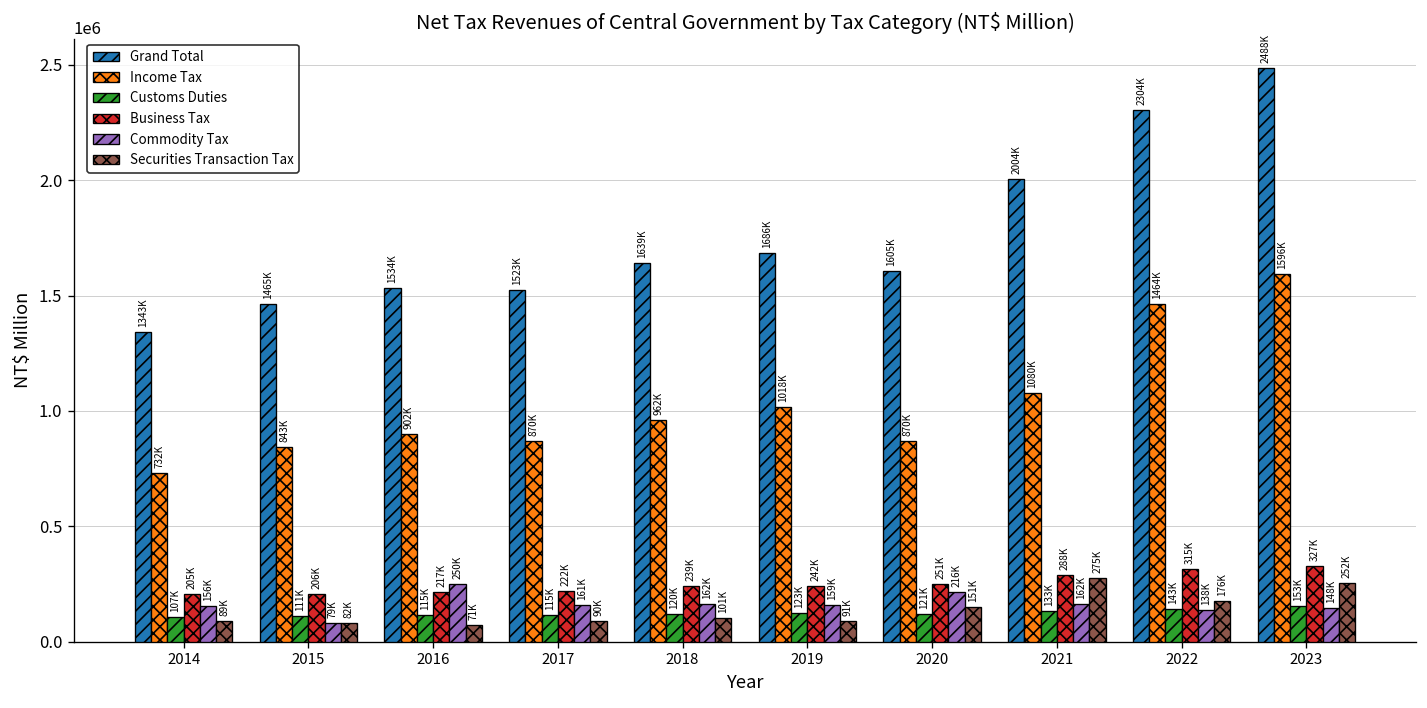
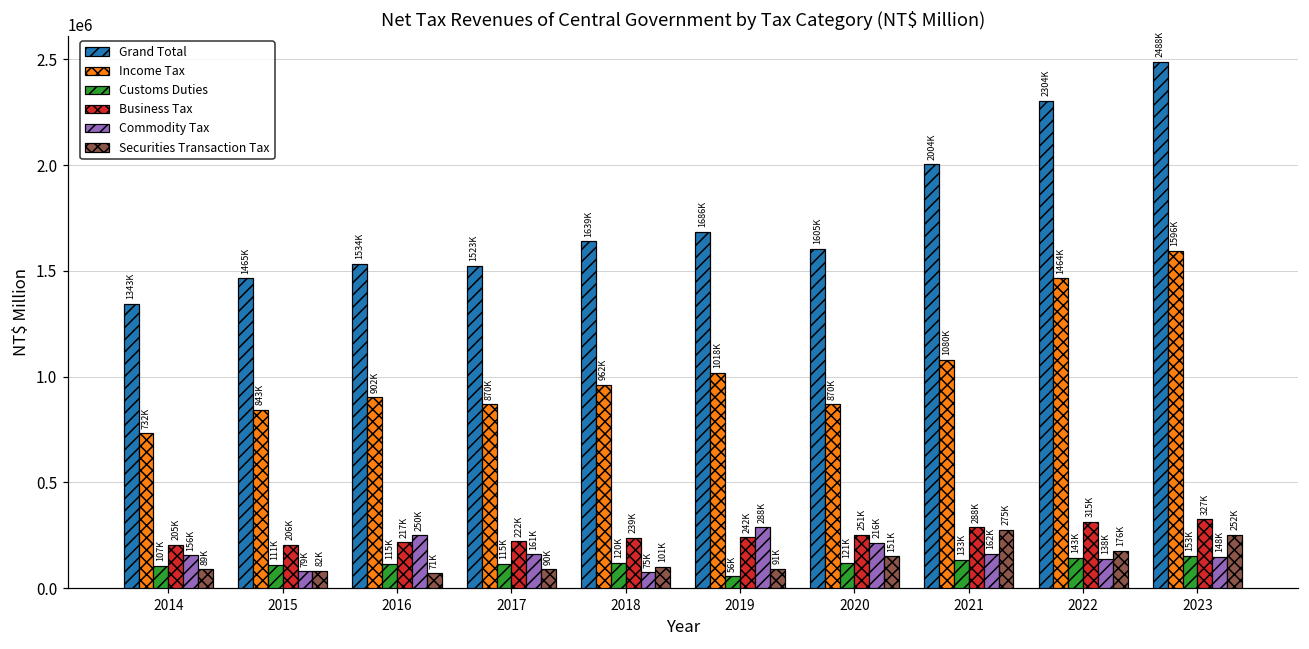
Commodity Tax, 2018: 162K -> 75K
Customs Duties, 2019: 123K -> 56K
Commodity Tax, 2019: 159K -> 288K
